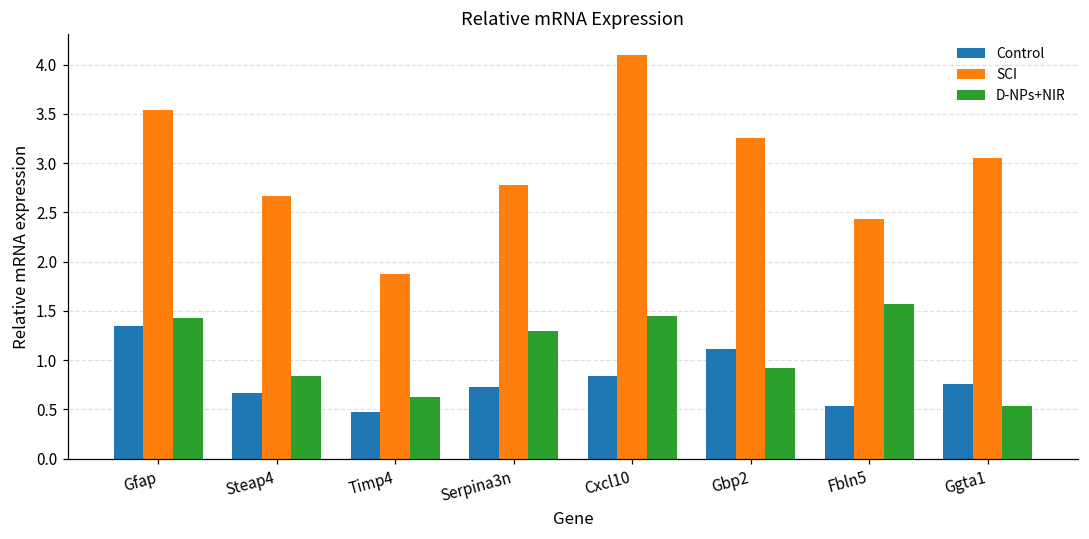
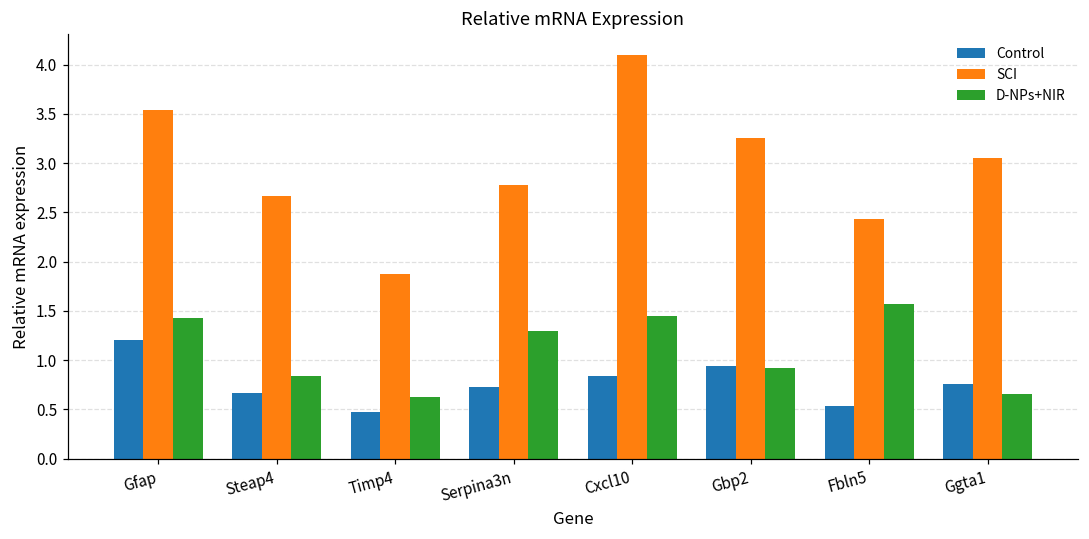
Control, Gfap: 1.4 -> 1.2
Control, Gbp2: 1.1 -> 0.9
D-NPs+NIR, Ggta1: 0.5 -> 0.7
